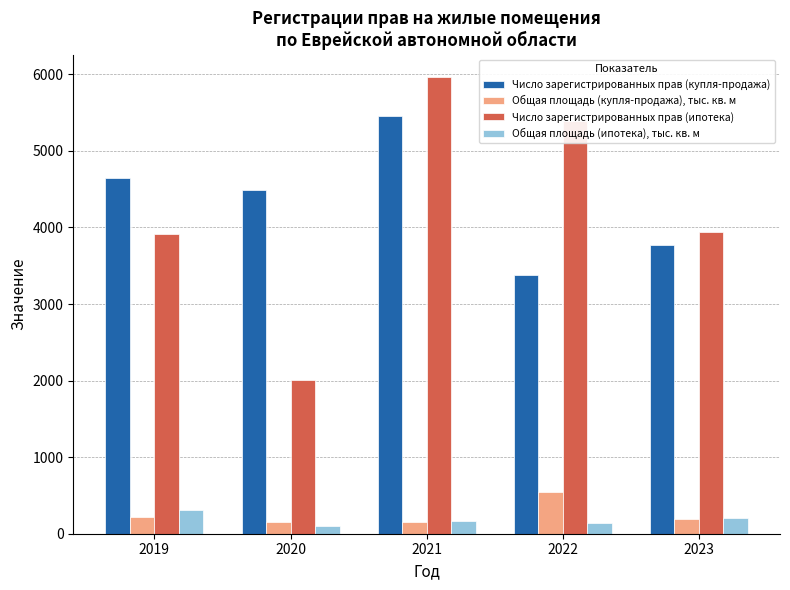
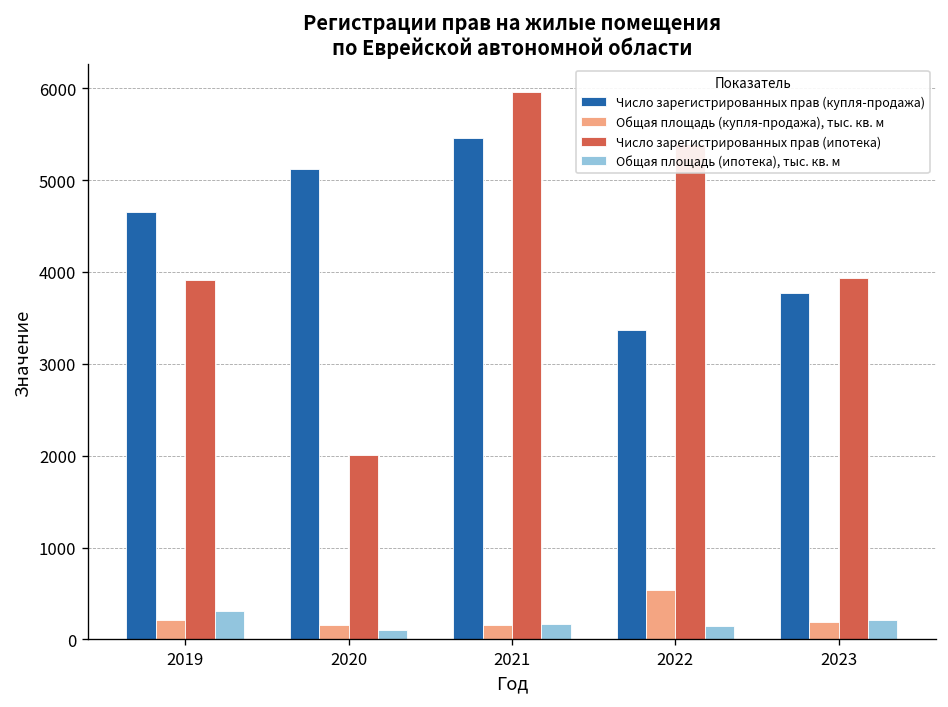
Число зарегистрированных прав (купля-продажа), 2020: 4500 -> 5100
